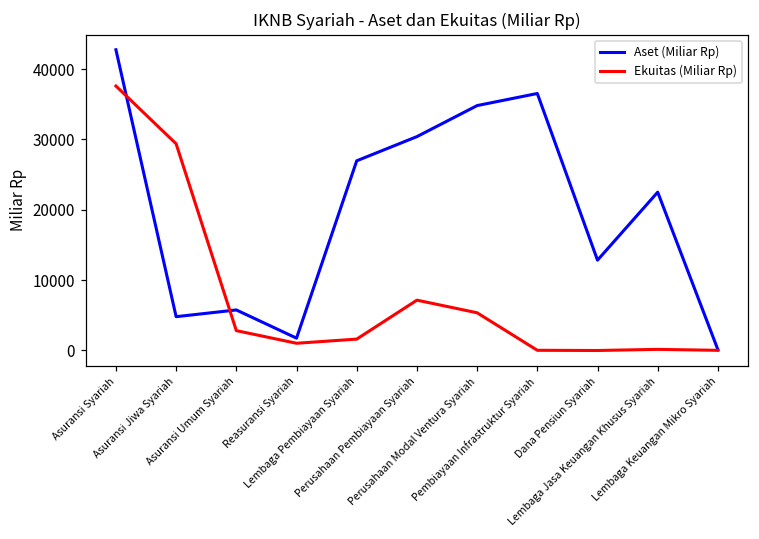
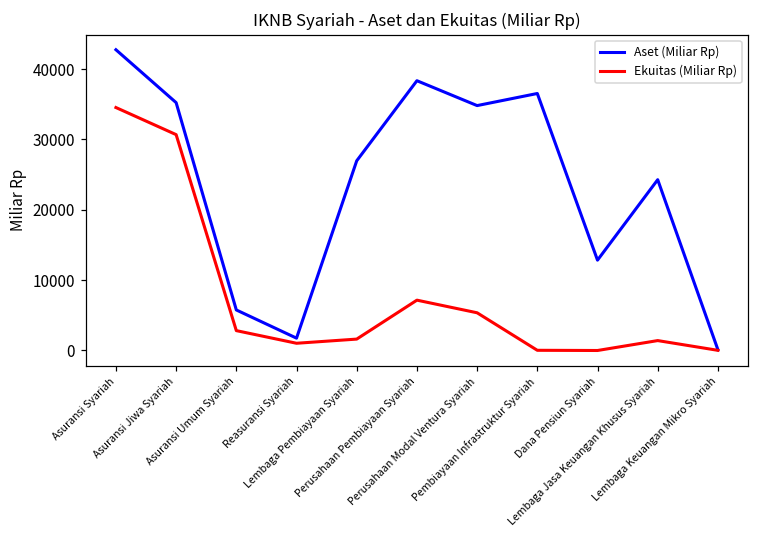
Ekuitas (Miliar Rp), Asuransi Syariah: 38000 -> 35000
Aset (Miliar Rp), Asuransi Jiwa Syariah: 5000 -> 35000
Ekuitas (Miliar Rp), Asuransi Jiwa Syariah: 29000 -> 31000
Aset (Miliar Rp), Perusahaan Pembiayaan Syariah: 30000 -> 38000
Aset (Miliar Rp), Lembaga Jasa Keuangan Khusus Syariah: 23000 -> 24000
Ekuitas (Miliar Rp), Lembaga Jasa Keuangan Khusus Syariah: 0 -> 1000
